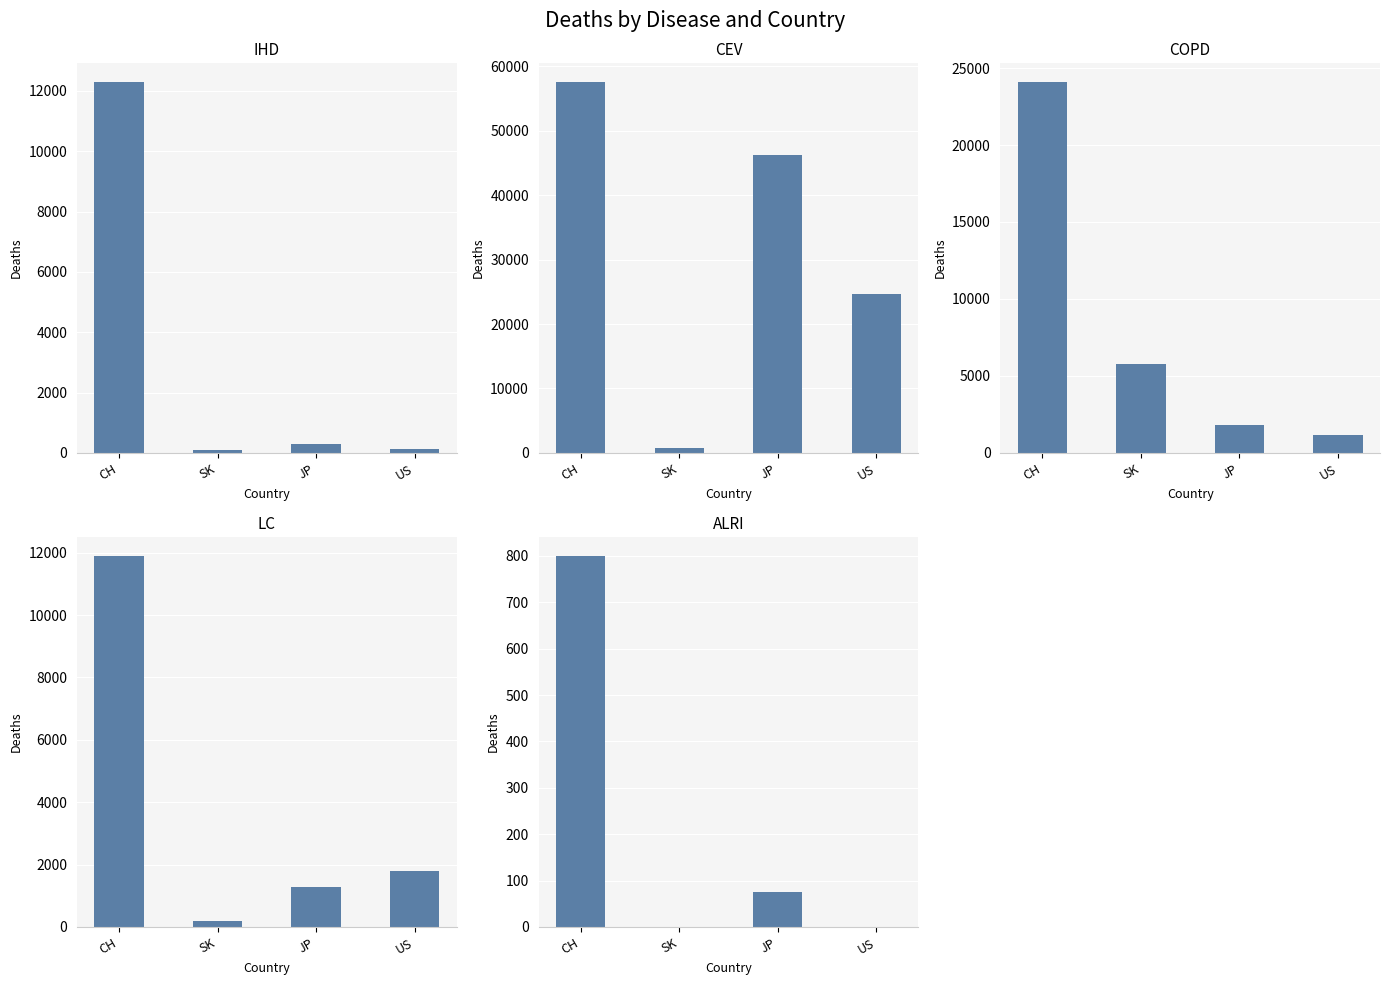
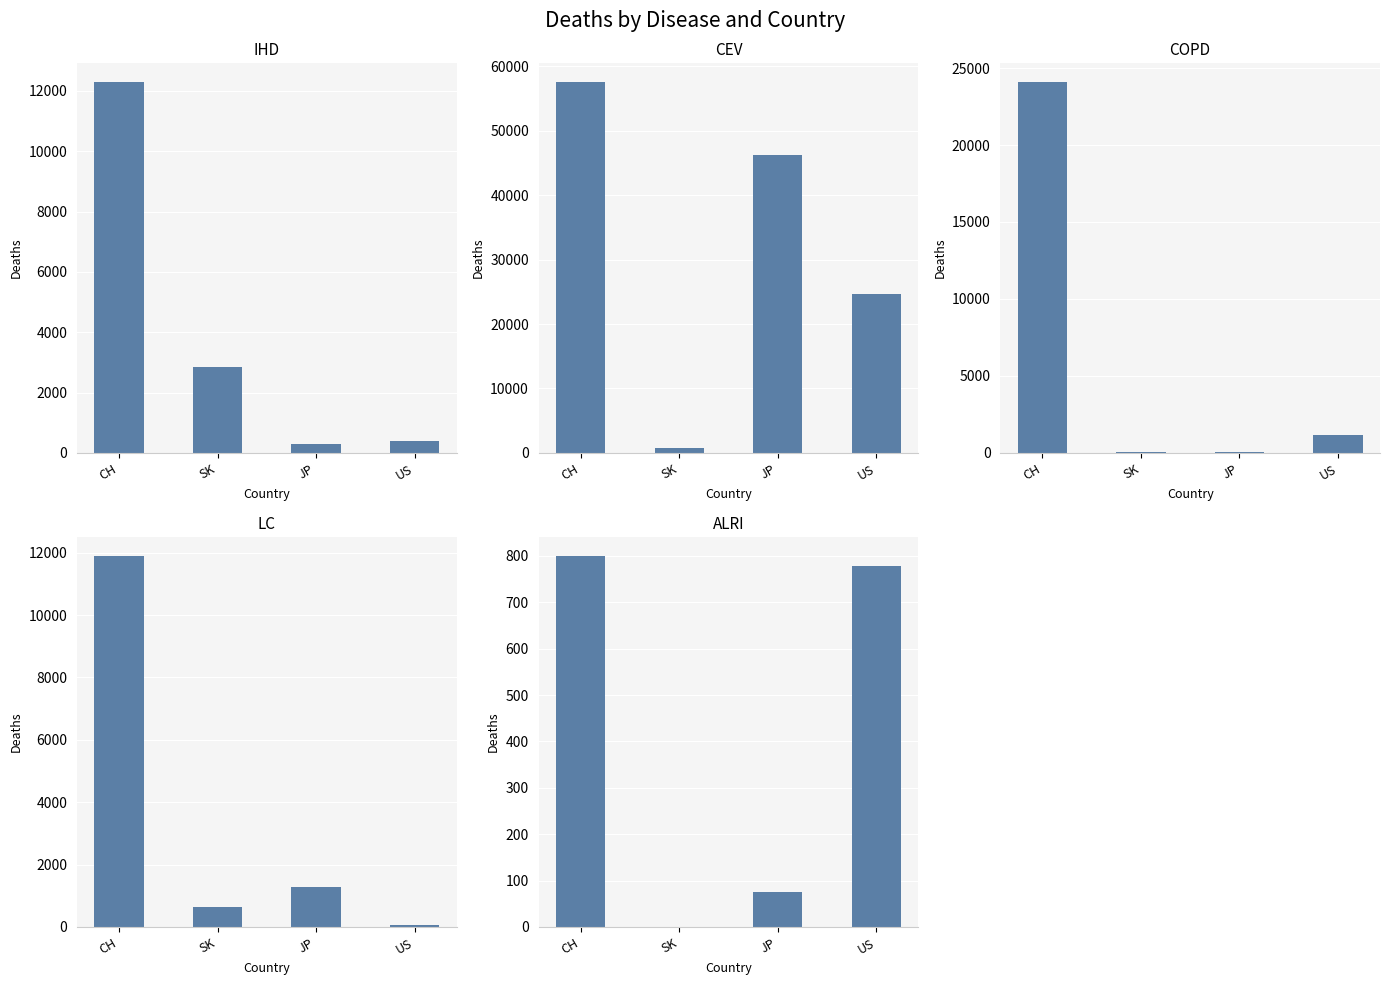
IHD, SK: 100 -> 2800
IHD, US: 100 -> 400
COPD, SK: 5800 -> 100
COPD, JP: 1800 -> 100
LC, SK: 200 -> 600
LC, US: 1800 -> 100
ALRI, US: 0 -> 780
